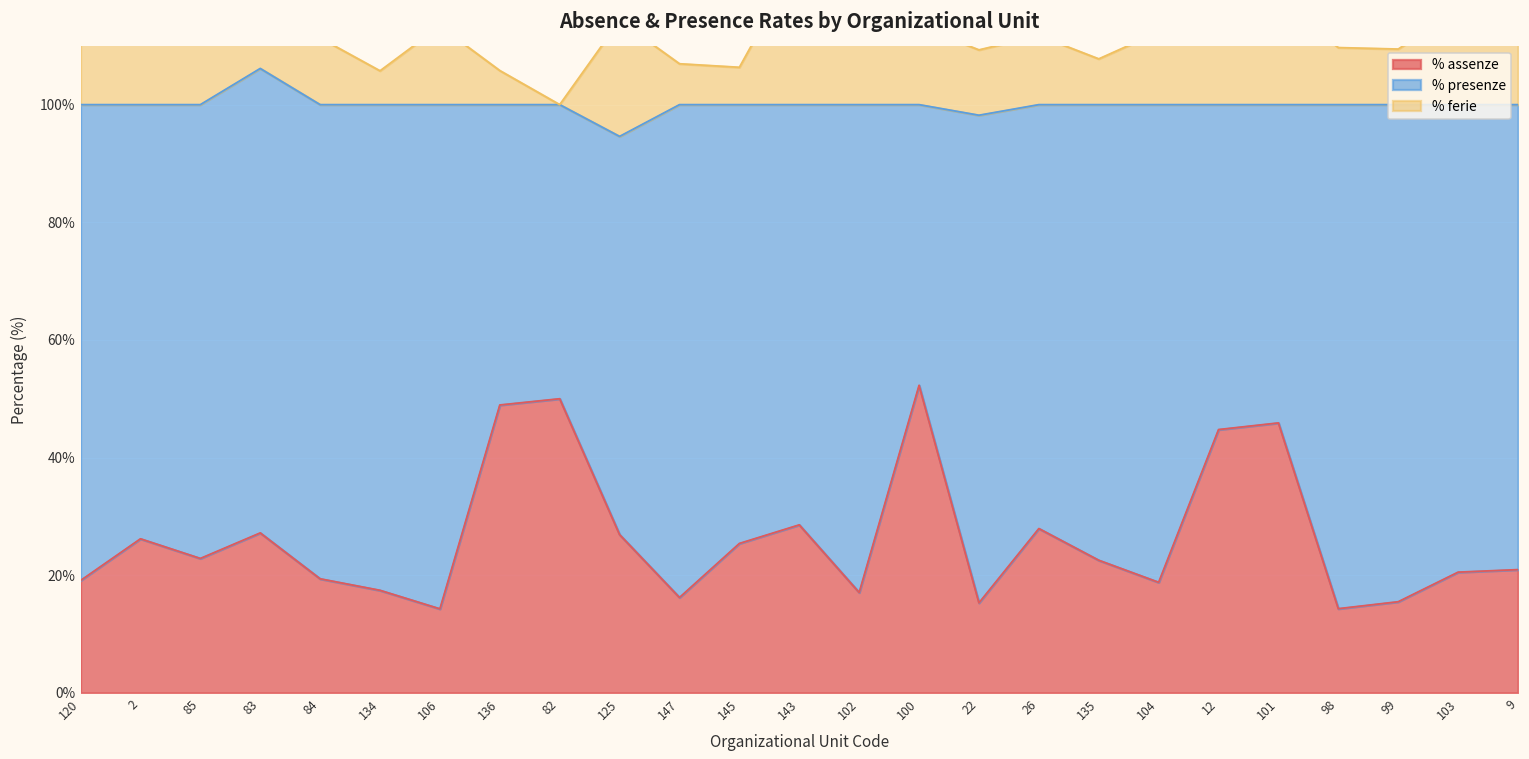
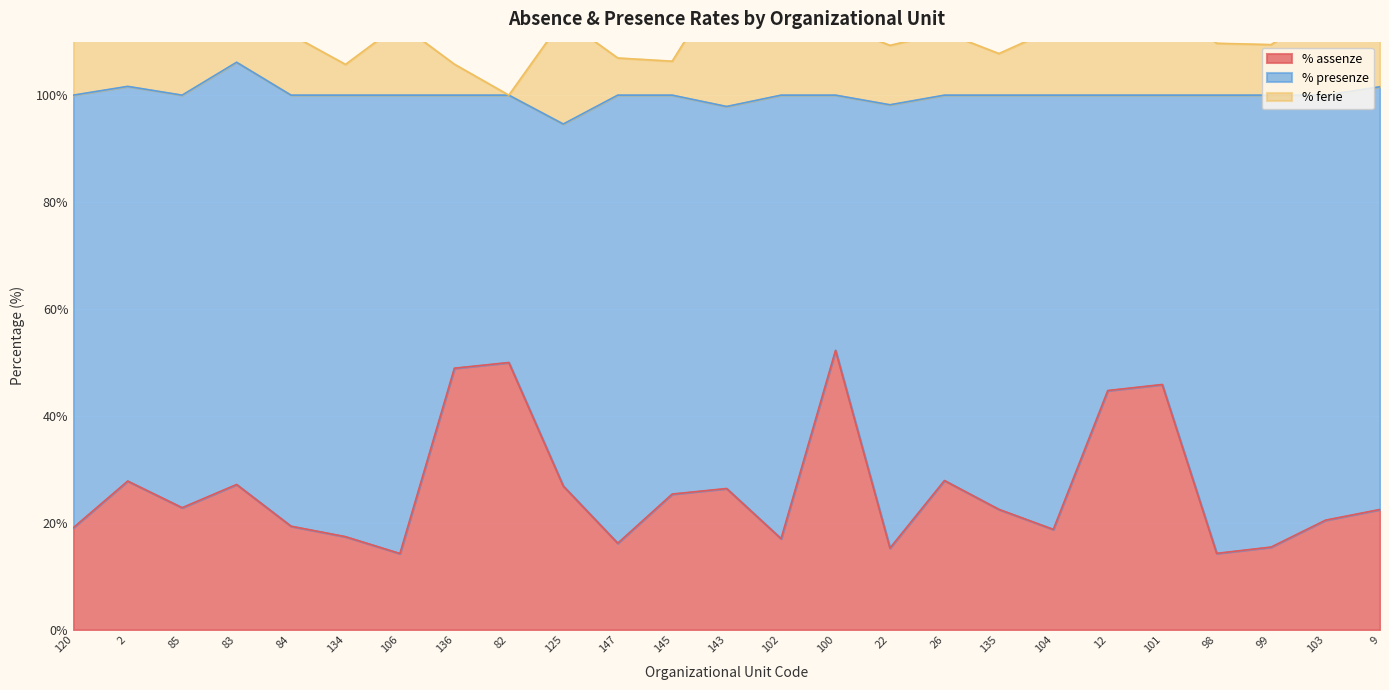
% assenze, 2: 26% -> 28%
% assenze, 143: 29% -> 26%
% assenze, 9: 21% -> 23%
